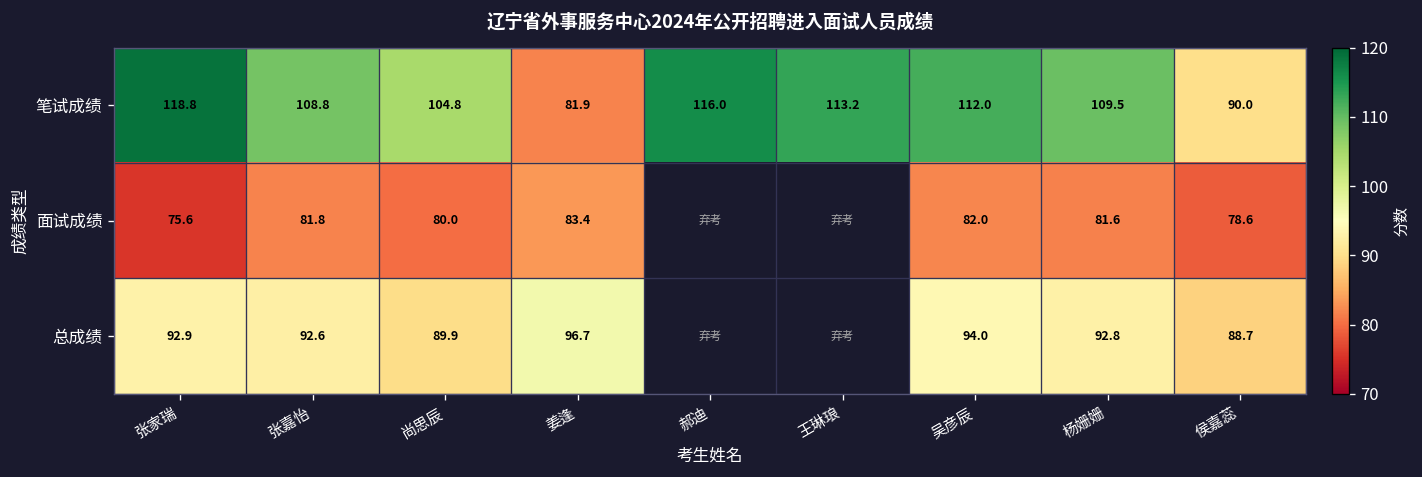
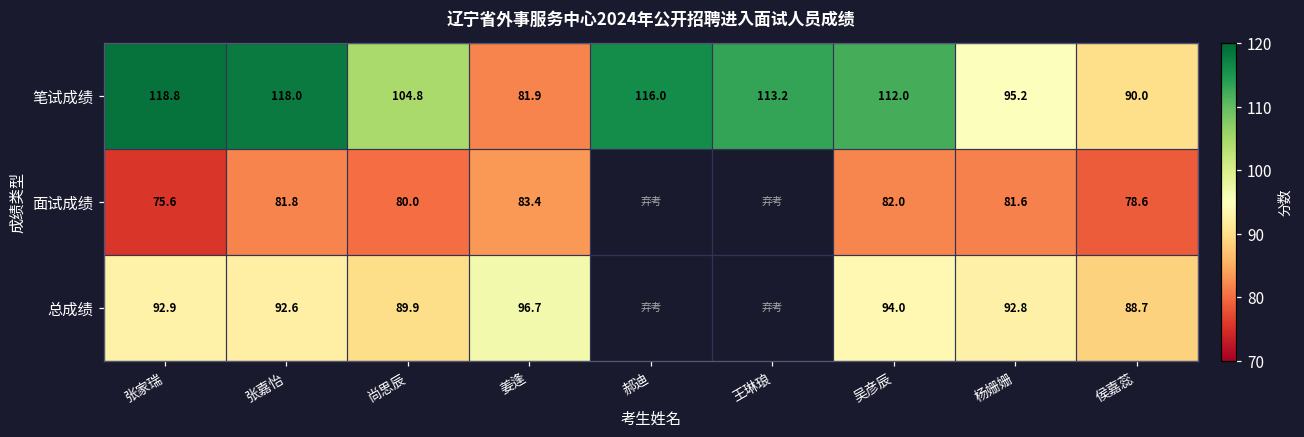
笔试成绩, 张嘉怡: 108.8 -> 118.0
笔试成绩, 杨姗姗: 109.5 -> 95.2
